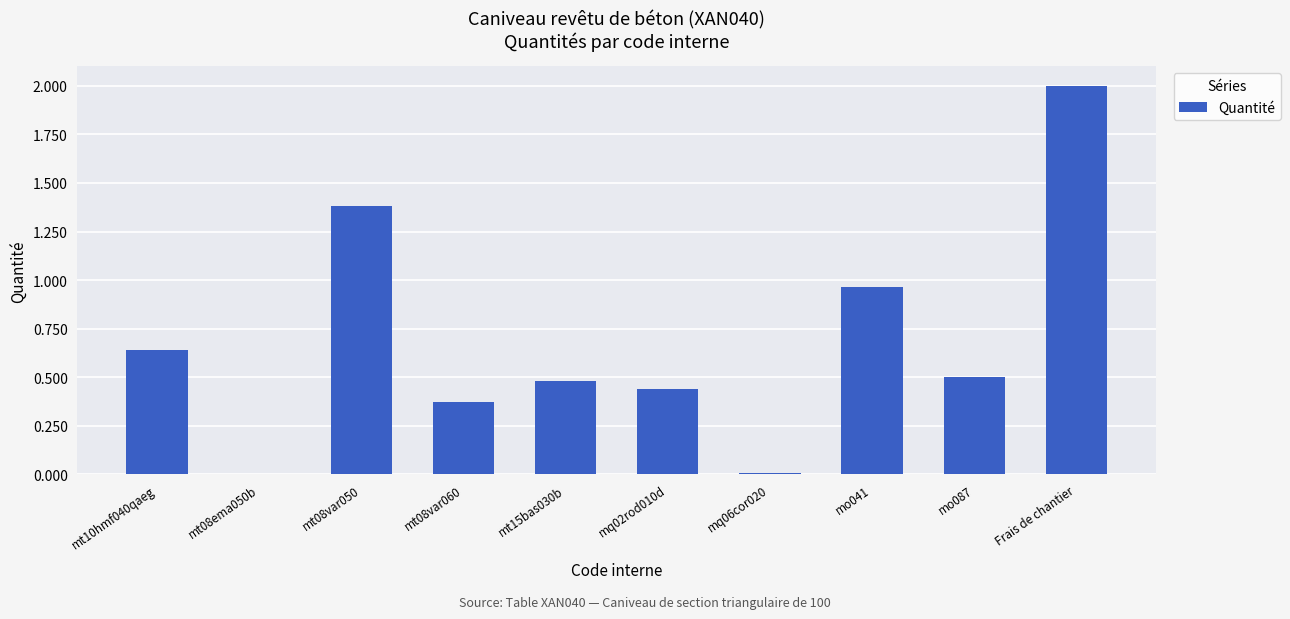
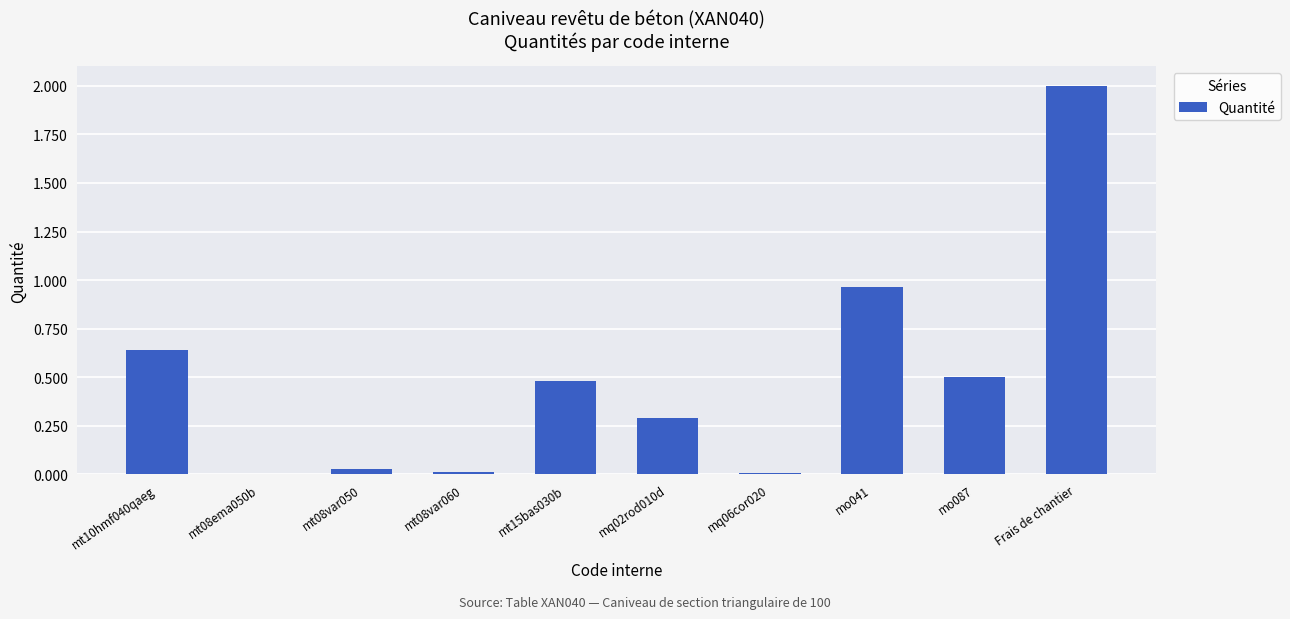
mt08var050: 1.38 -> 0.03
mt08var060: 0.37 -> 0.01
mq02rod010d: 0.44 -> 0.29
